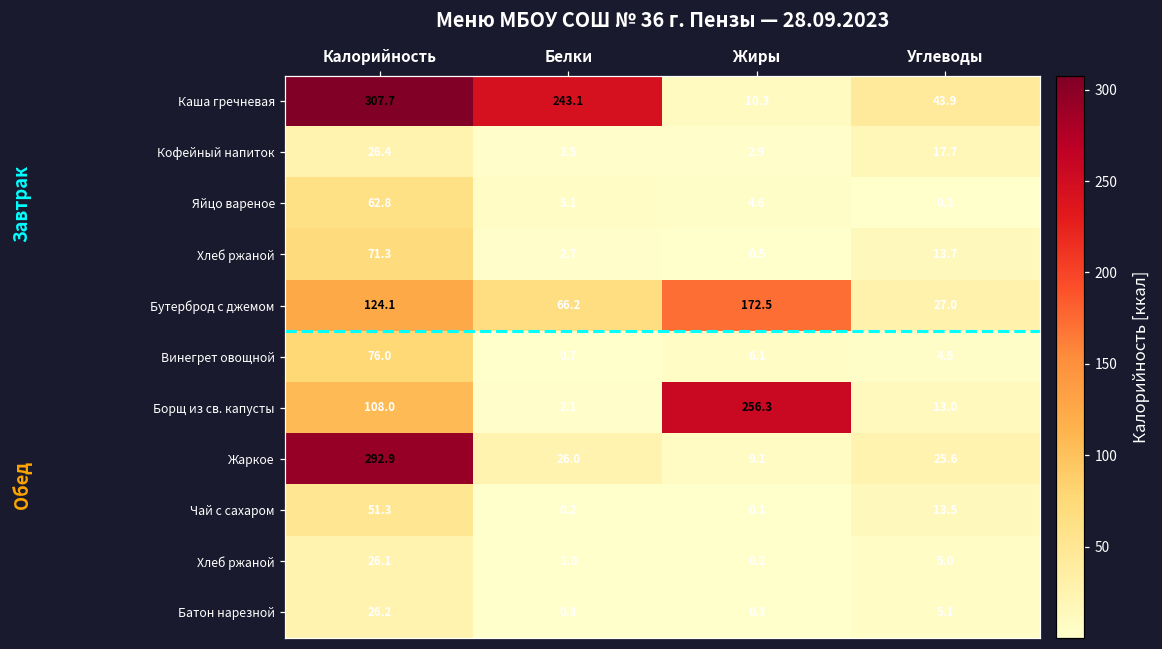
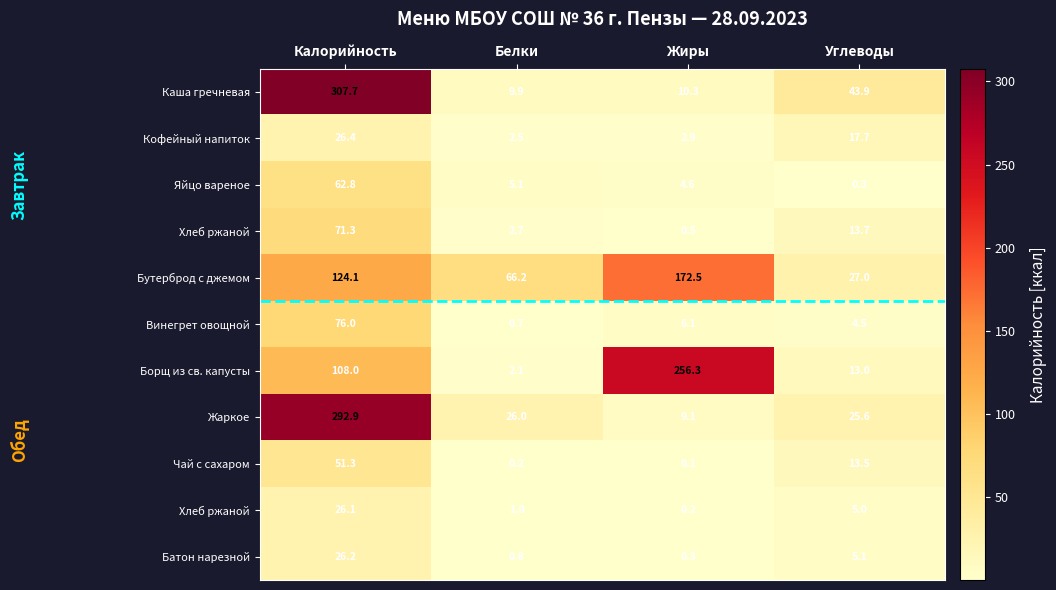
Каша гречневая, Белки: 243.1 -> 9.9
